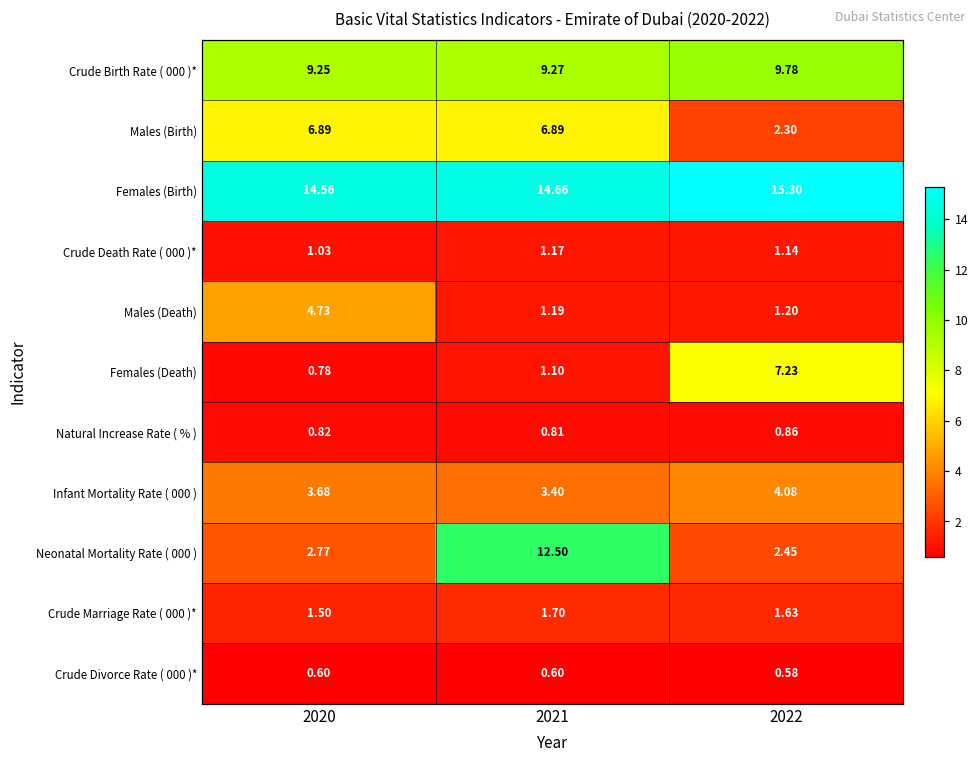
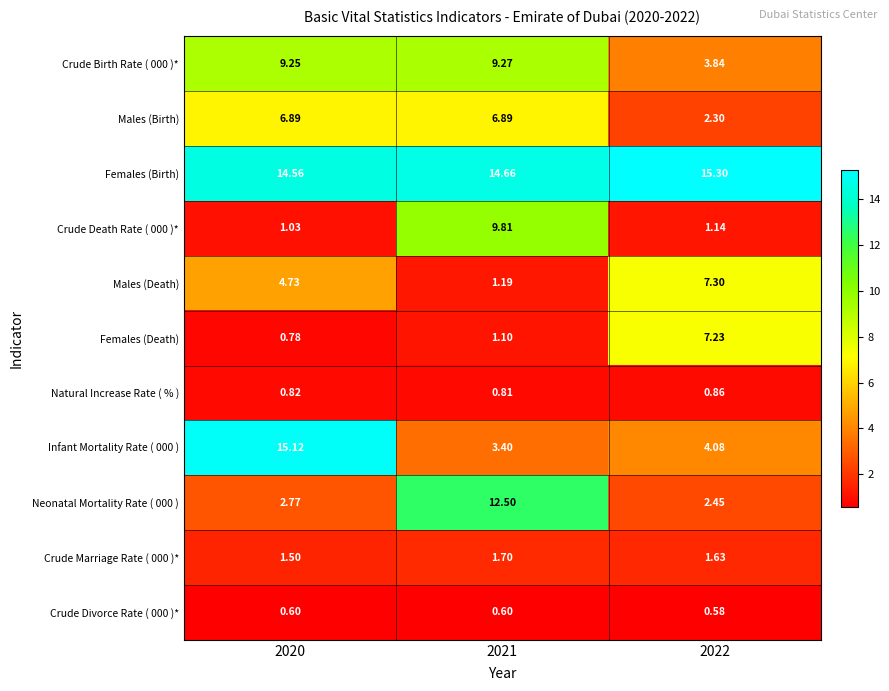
Crude Birth Rate ( 000 )*, 2022: 9.78 -> 3.84
Crude Death Rate ( 000 )*, 2021: 1.17 -> 9.81
Males (Death), 2022: 1.20 -> 7.30
Infant Mortality Rate ( 000 ), 2020: 3.68 -> 15.12
